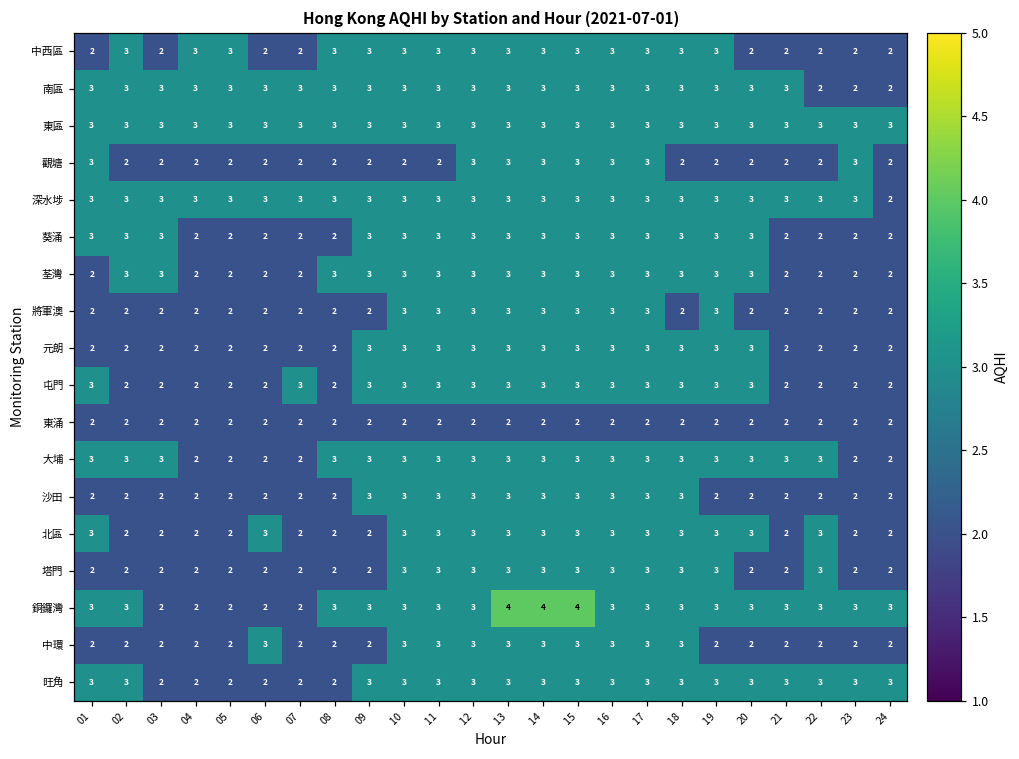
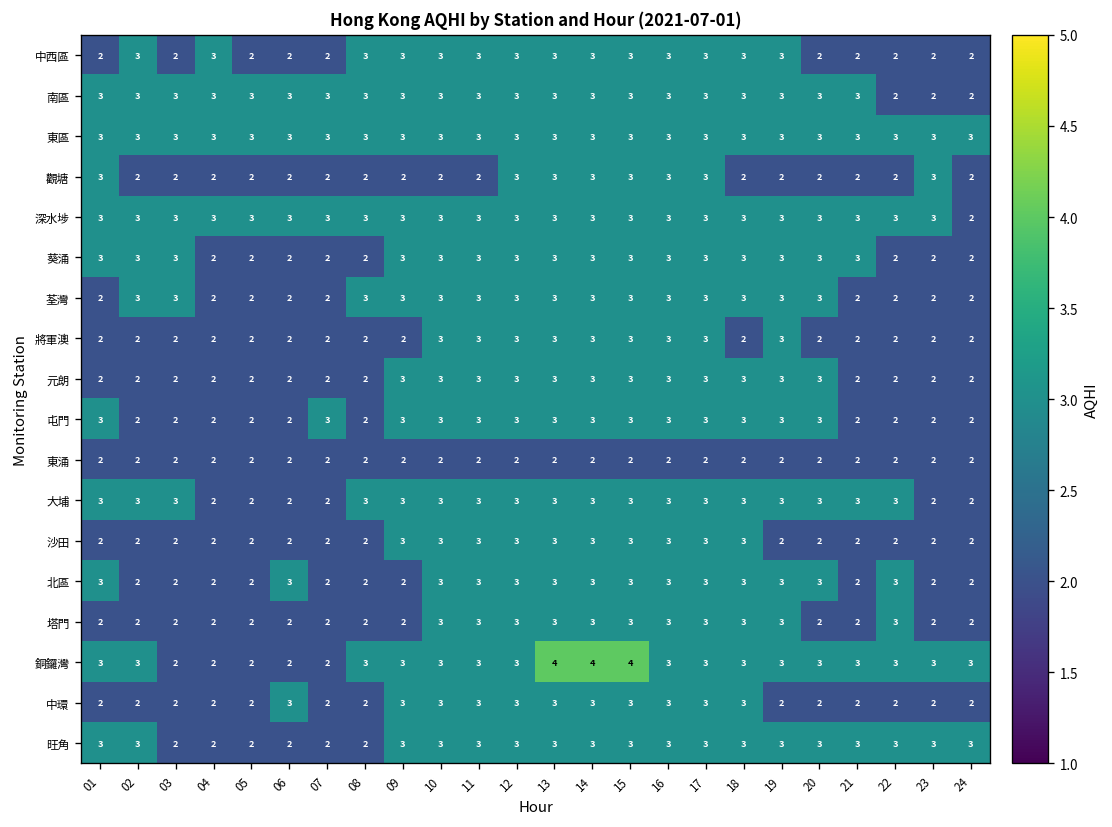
中西區, 05: 3 -> 2
葵涌, 21: 2 -> 3
中環, 09: 2 -> 3
